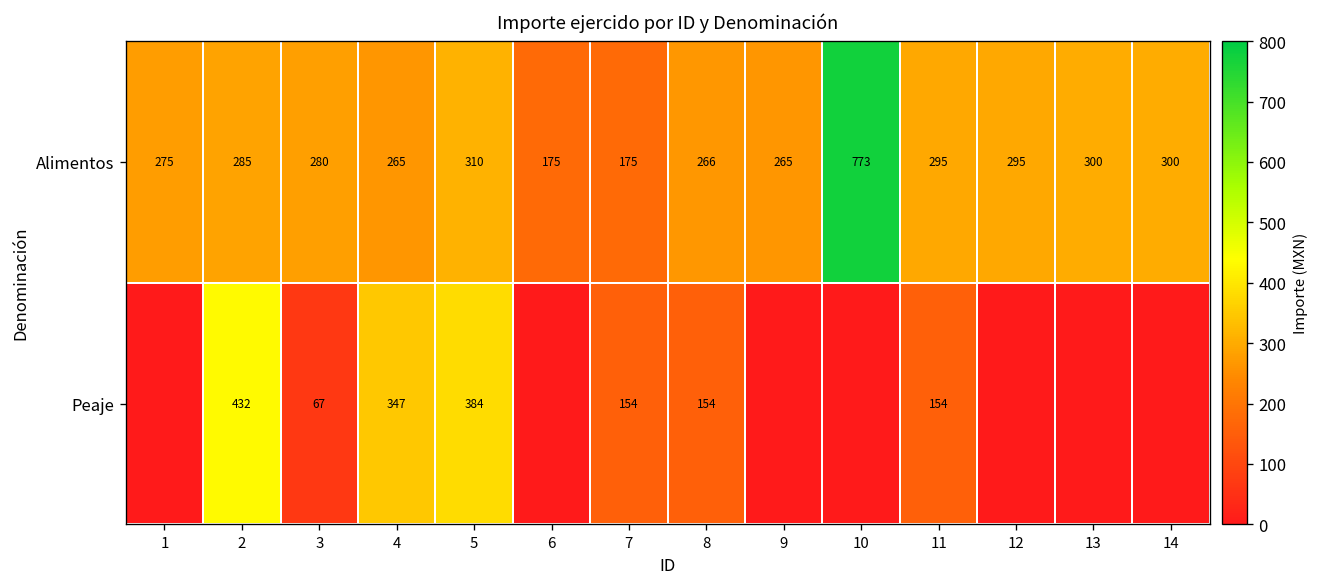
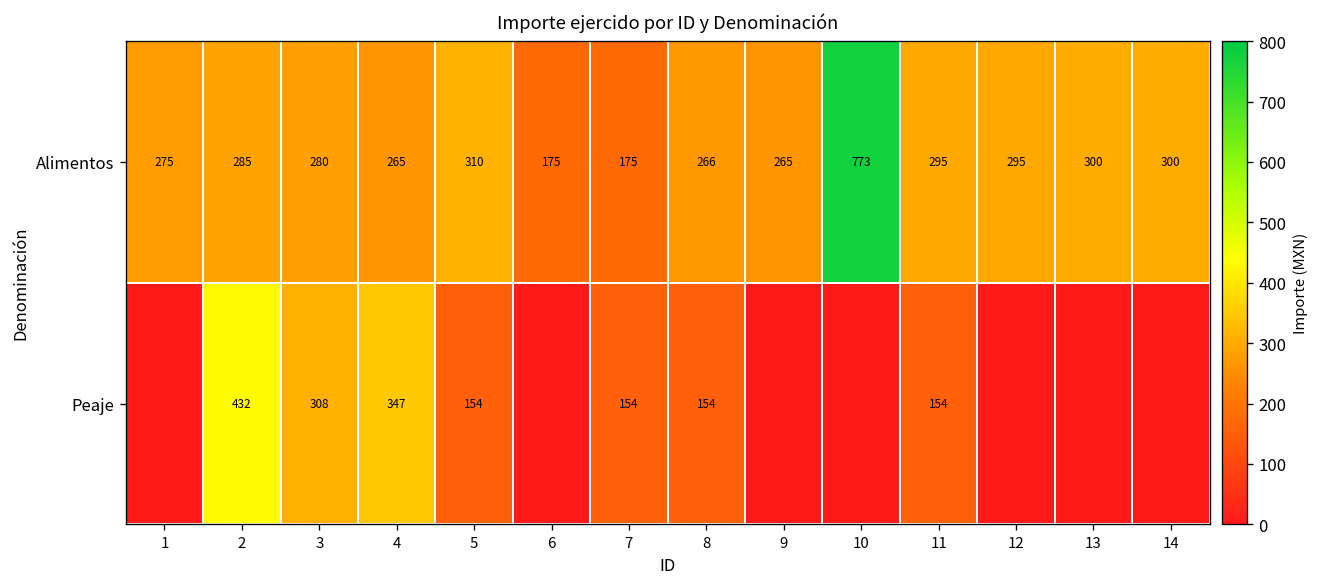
Peaje, 3: 67 -> 308
Peaje, 5: 384 -> 154
